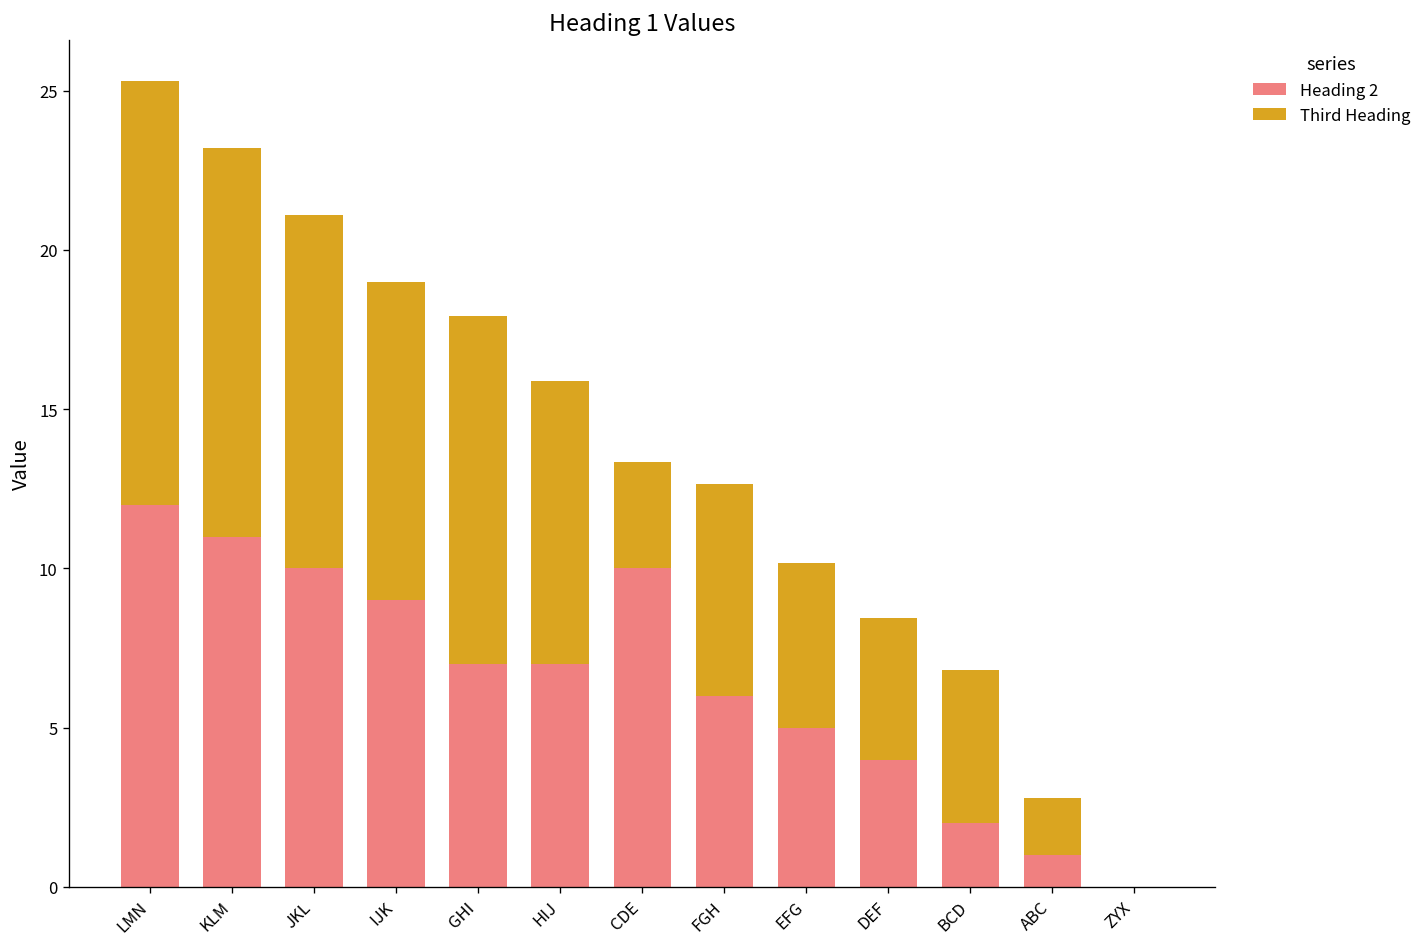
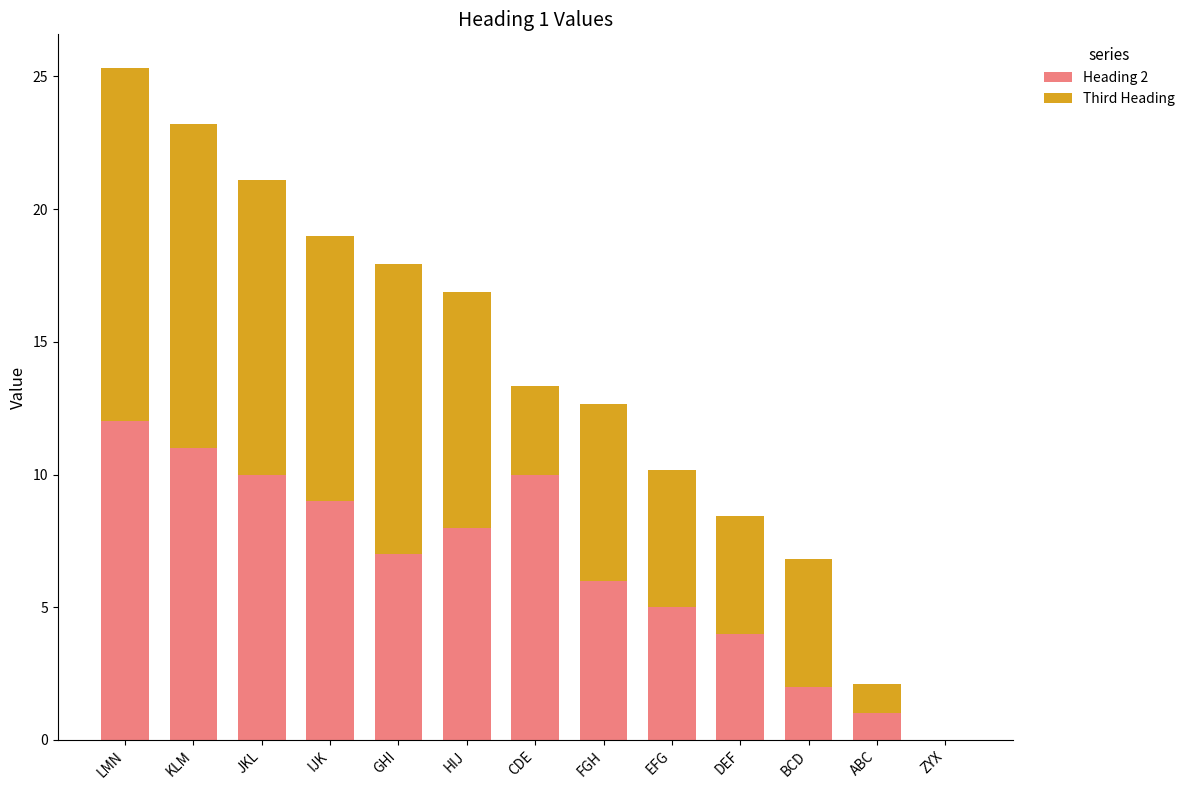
Heading 2, HIJ: 7 -> 8
Third Heading, ABC: 1.8 -> 1.1
